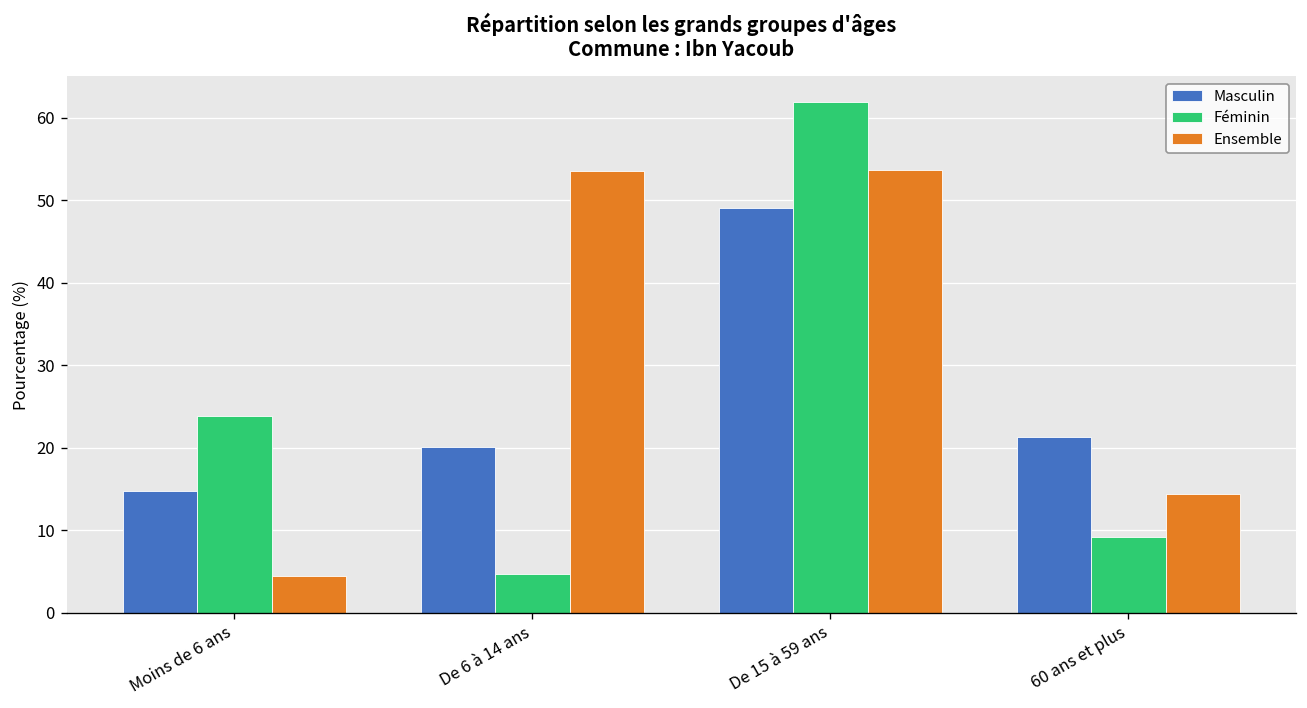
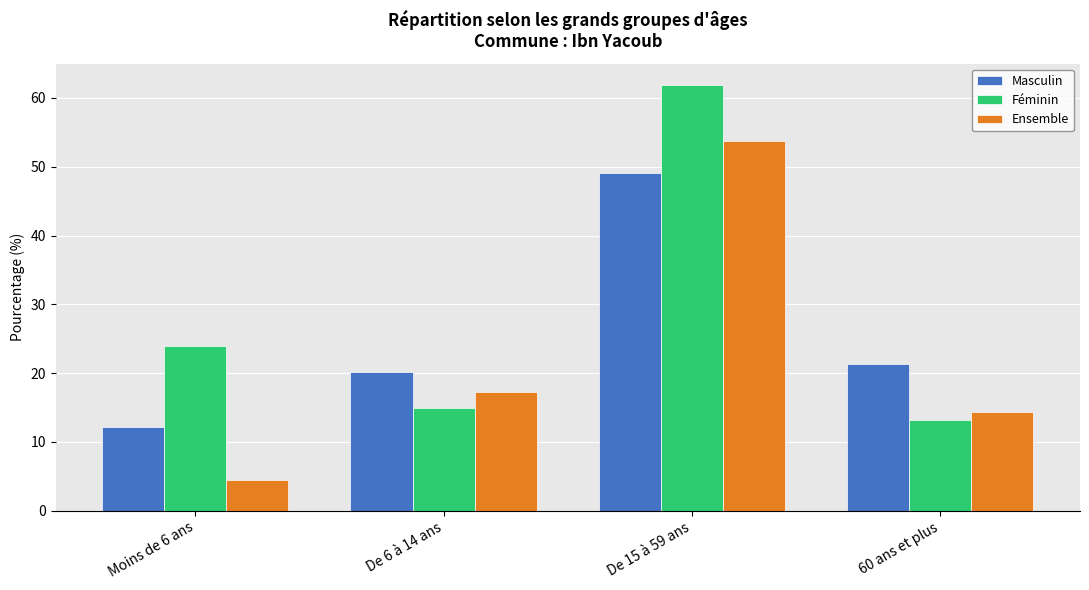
Masculin, Moins de 6 ans: 15 -> 12
Féminin, De 6 à 14 ans: 5 -> 15
Ensemble, De 6 à 14 ans: 54 -> 17
Féminin, 60 ans et plus: 9 -> 13
